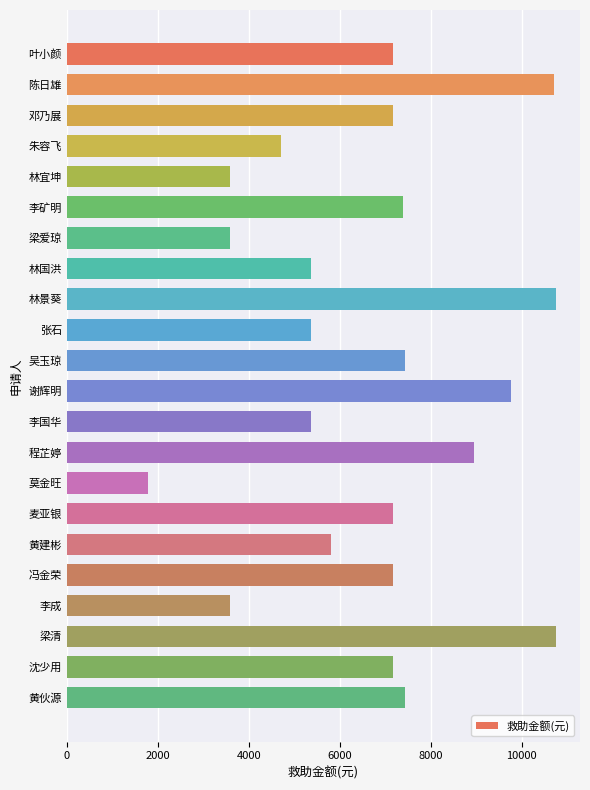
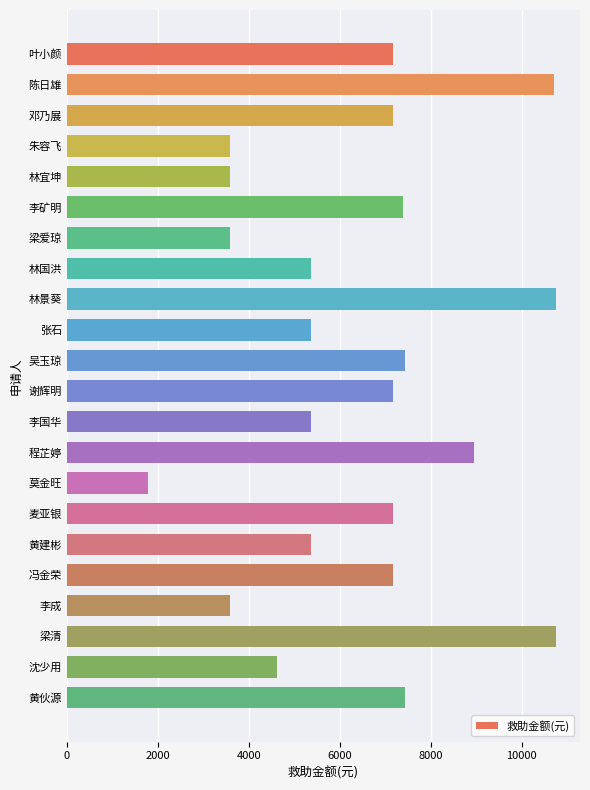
朱容飞: 4700 -> 3600
谢辉明: 9800 -> 7200
黄建彬: 5800 -> 5400
沈少用: 7200 -> 4600
